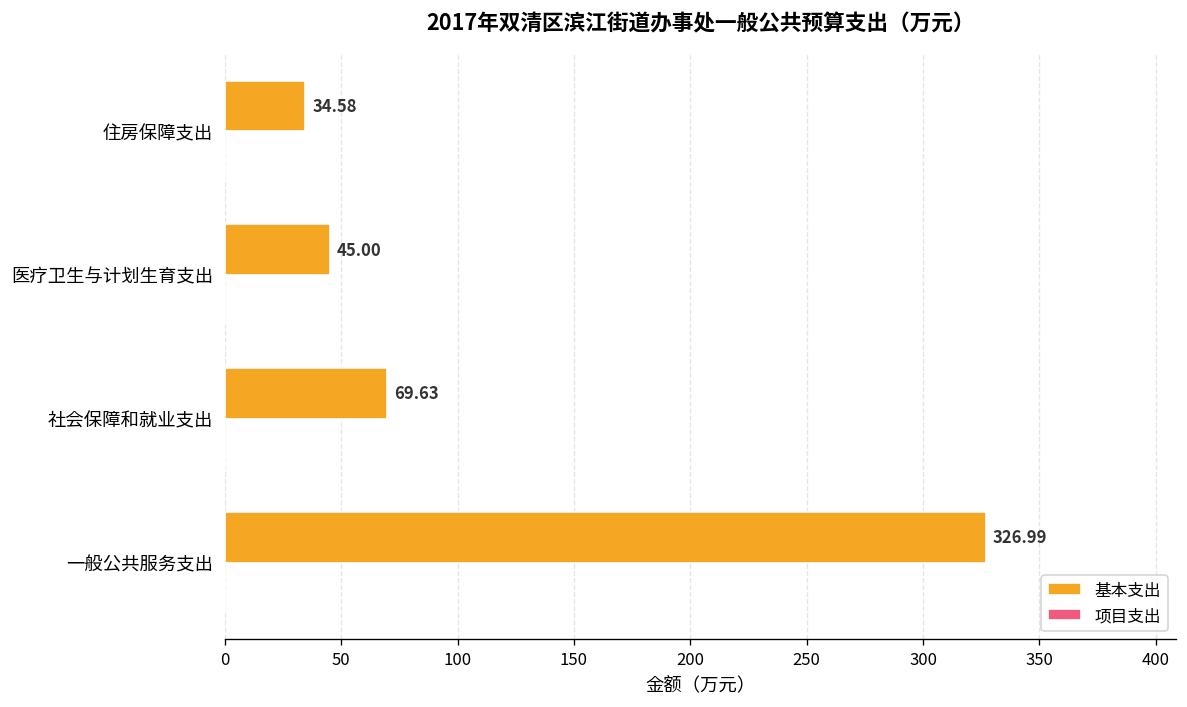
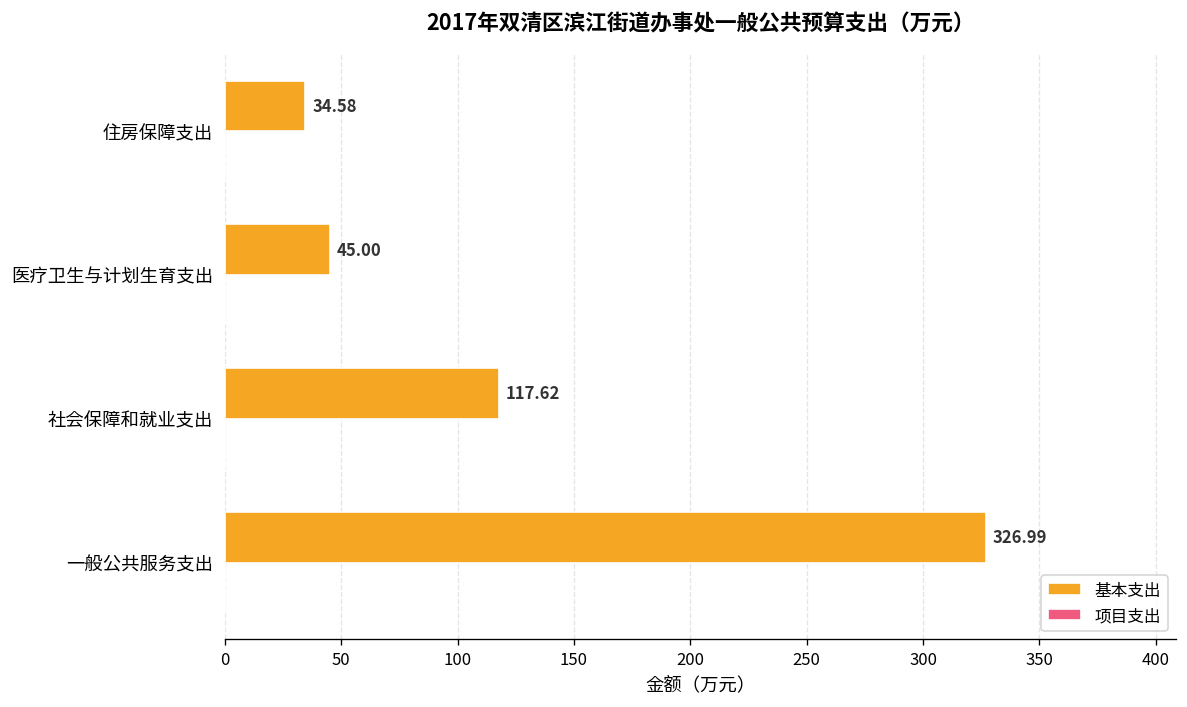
基本支出, 社会保障和就业支出: 69.63 -> 117.62
